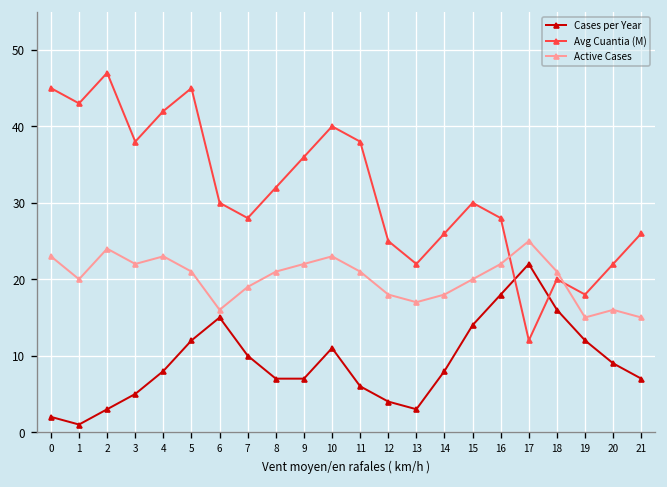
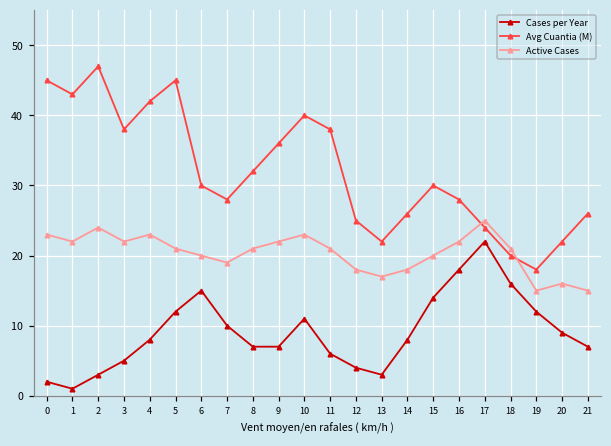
Active Cases, 1: 20 -> 22
Active Cases, 6: 16 -> 20
Avg Cuantia (M), 17: 12 -> 24
